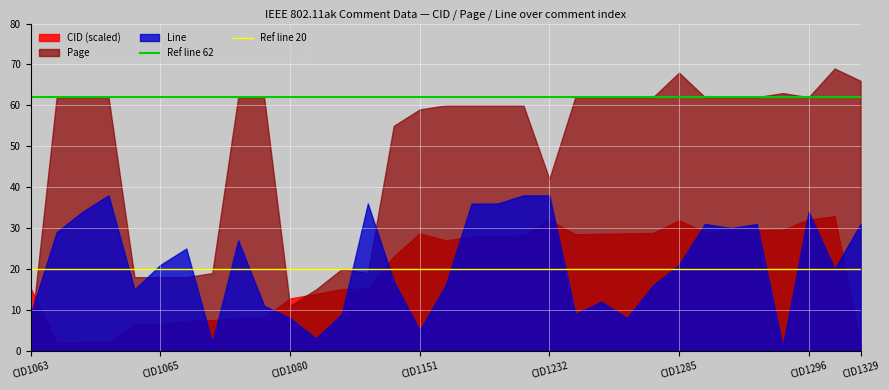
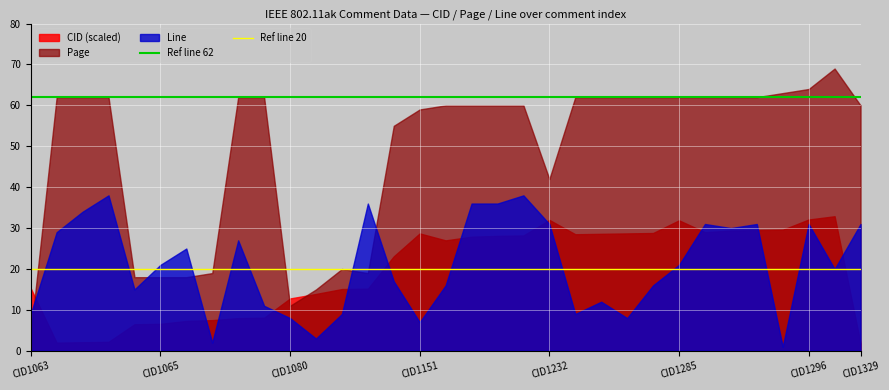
Line, CID1151: 5 -> 7
Line, CID1232: 38 -> 31
Page, CID1285: 68 -> 62
Page, CID1296: 62 -> 64
Line, CID1296: 34 -> 31
Page, CID1329: 66 -> 60
